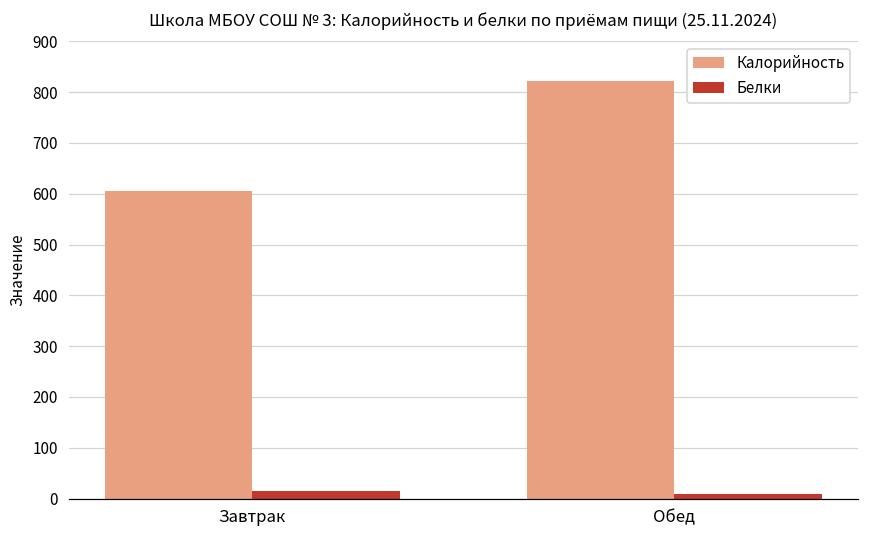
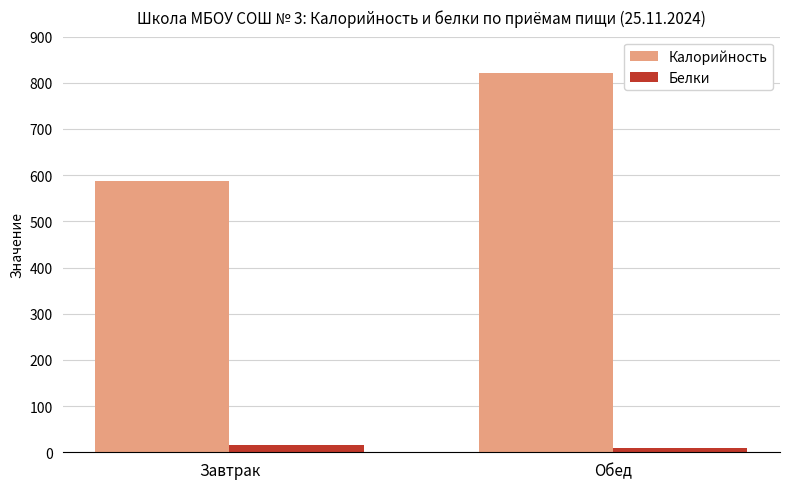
Калорийность, Завтрак: 610 -> 590
